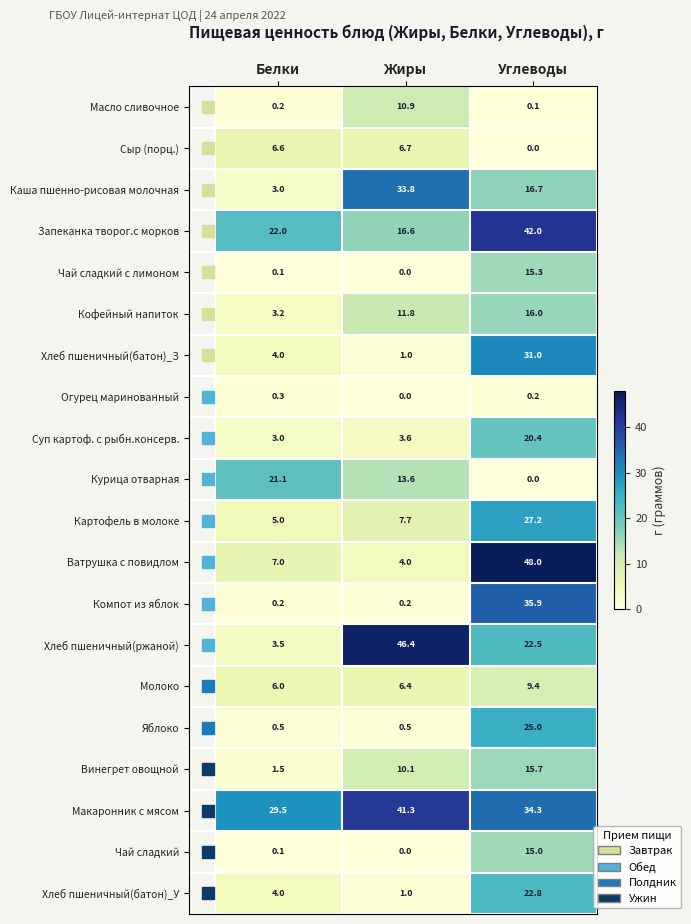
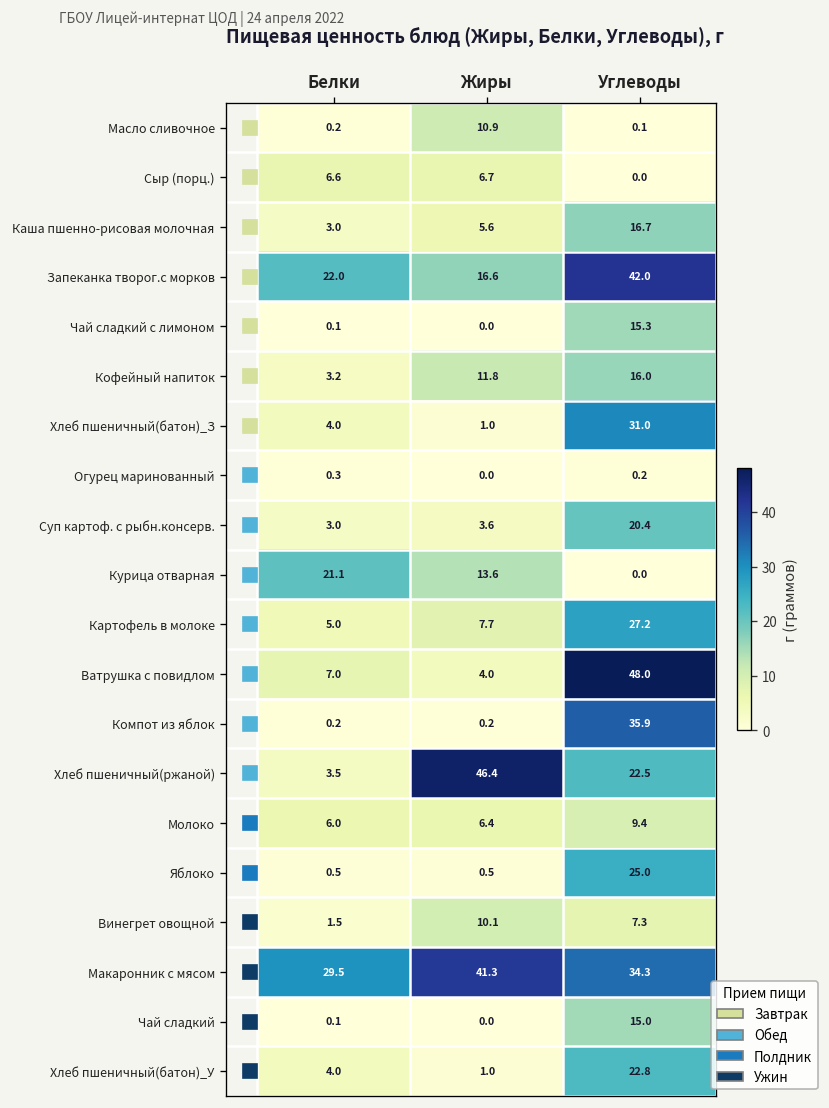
Каша пшенно-рисовая молочная, Жиры: 33.8 -> 5.6
Винегрет овощной, Углеводы: 15.7 -> 7.3
